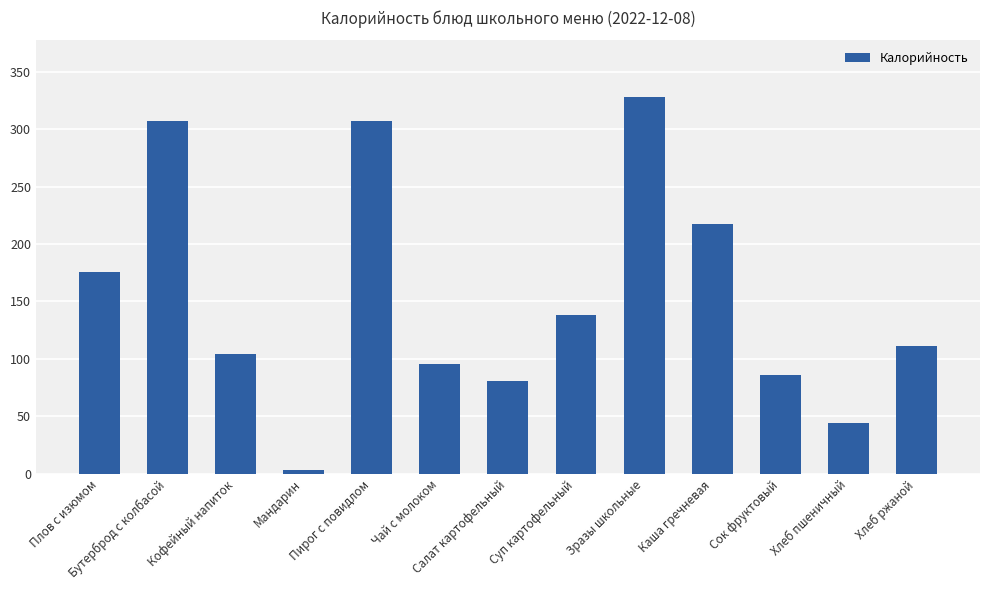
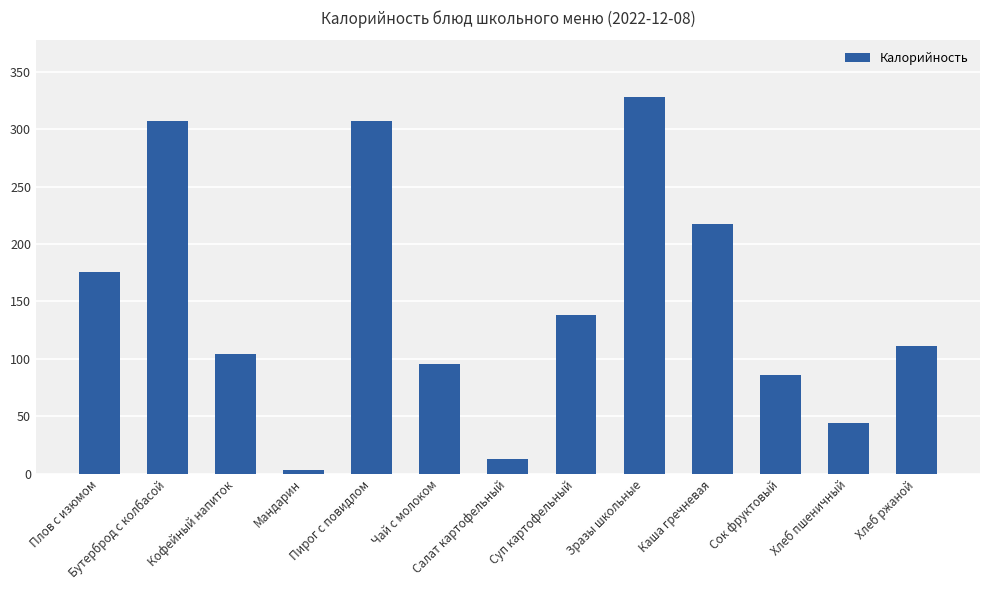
Салат картофельный: 81 -> 13
